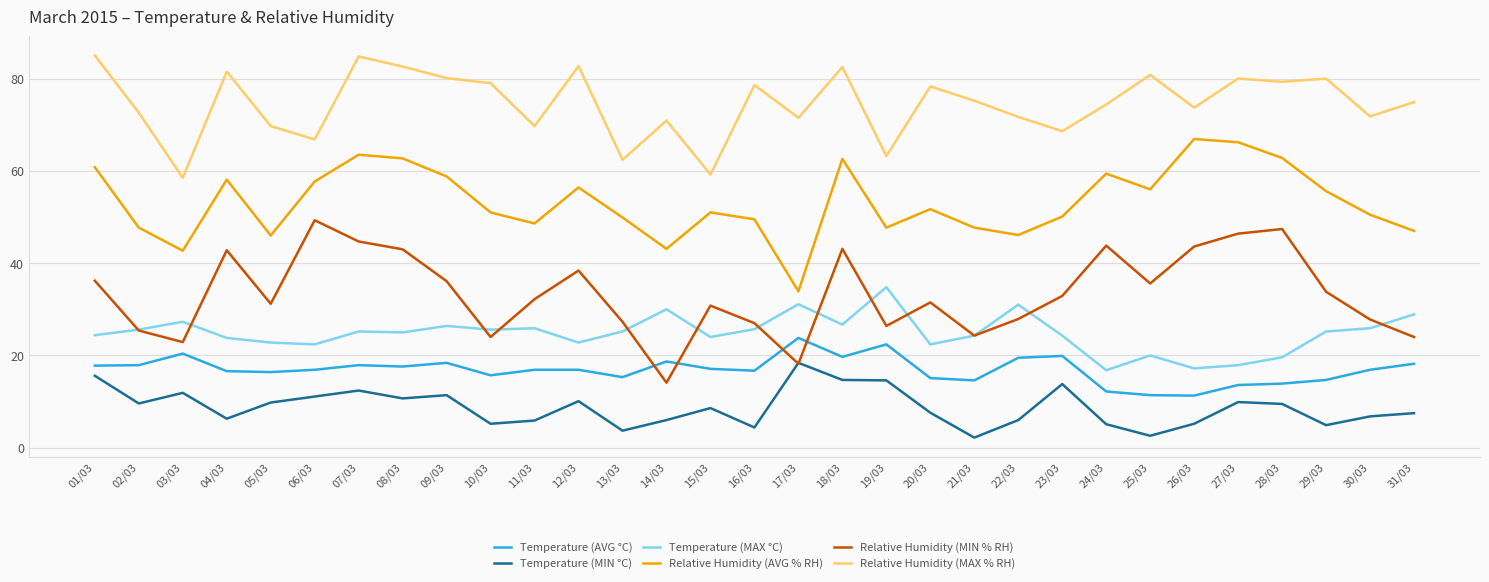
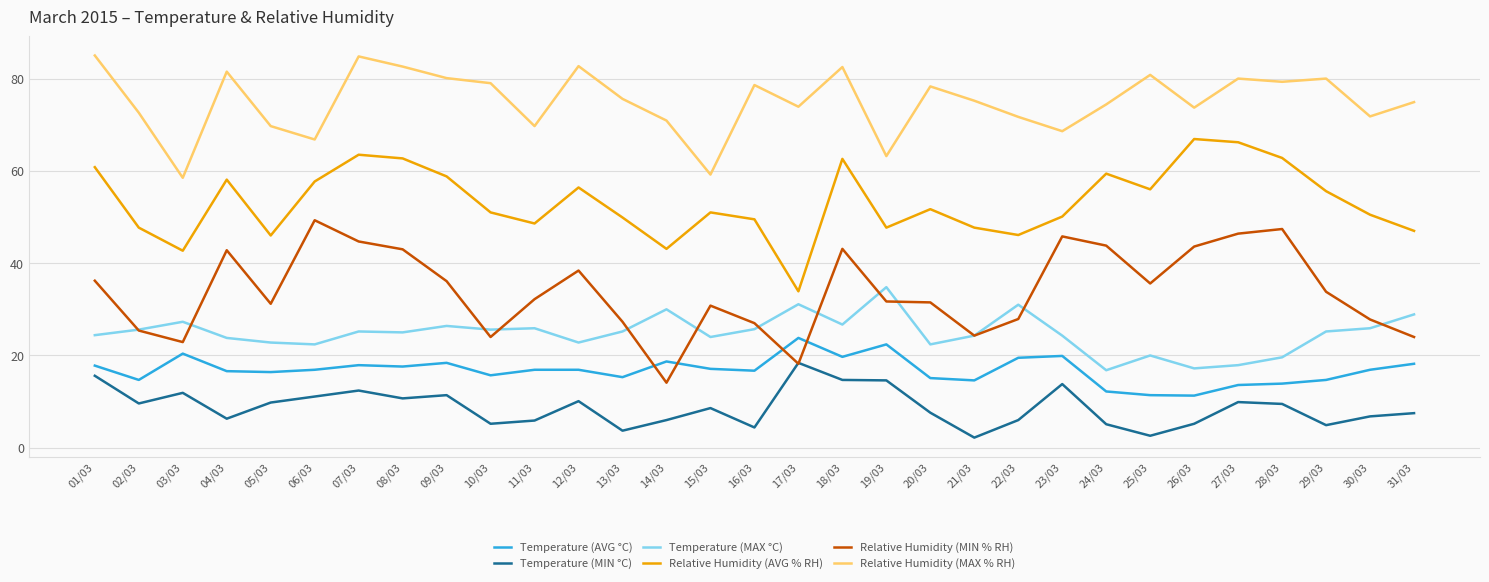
Temperature (AVG °C), 02/03: 18 -> 15
Relative Humidity (MAX % RH), 13/03: 62 -> 76
Relative Humidity (MAX % RH), 17/03: 72 -> 74
Relative Humidity (MIN % RH), 19/03: 26 -> 32
Relative Humidity (MIN % RH), 23/03: 33 -> 46
